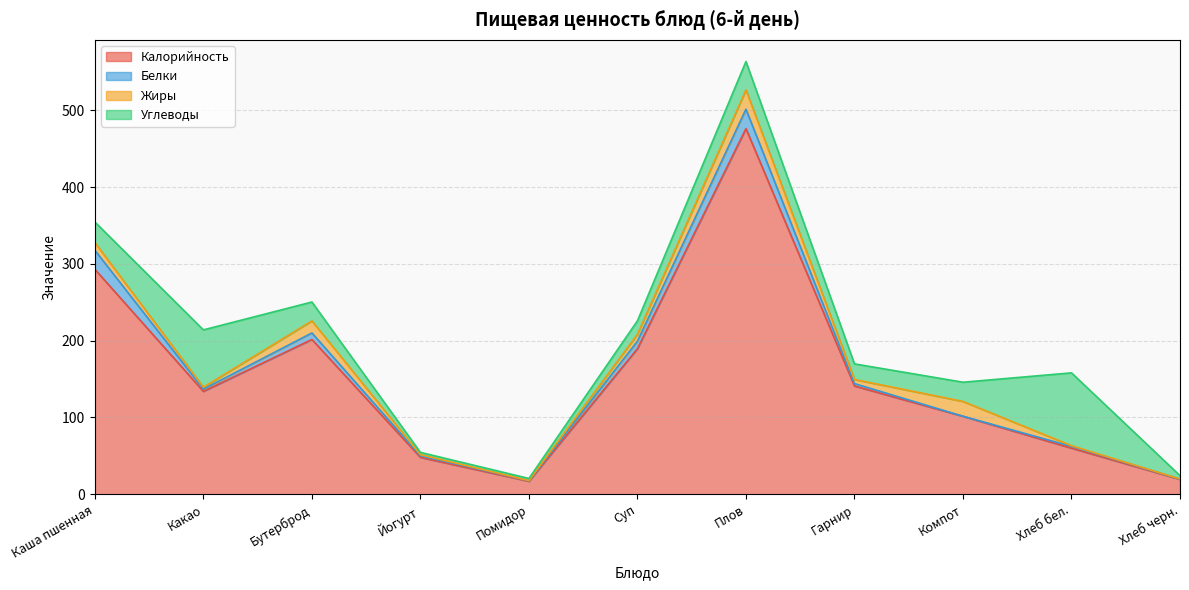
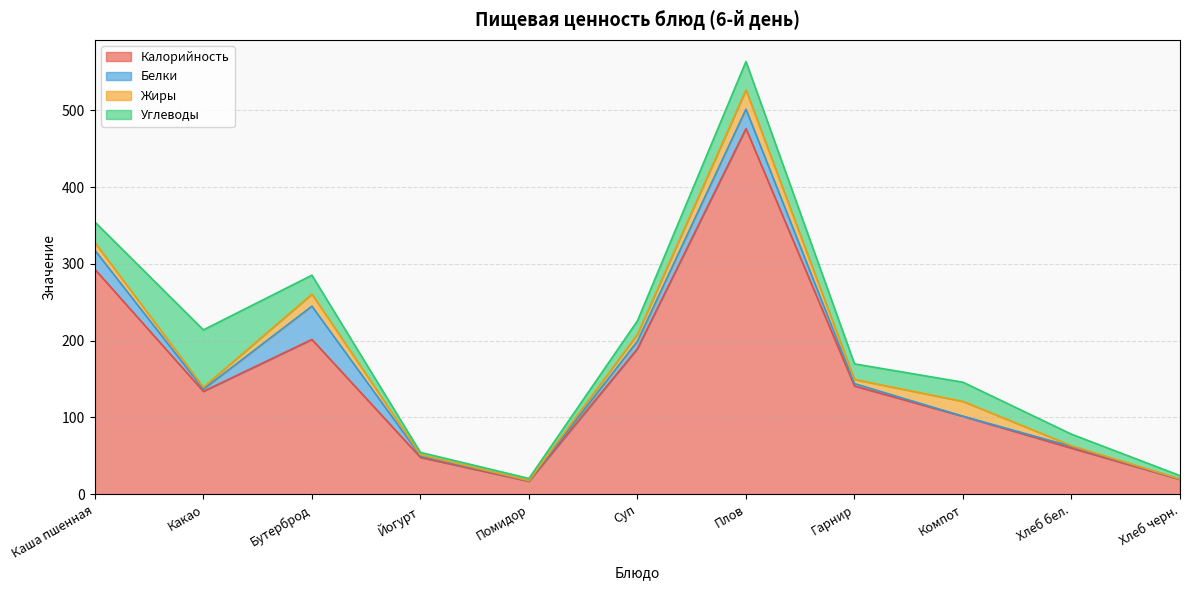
Белки, Бутерброд: 10 -> 40
Углеводы, Хлеб бел.: 90 -> 10
